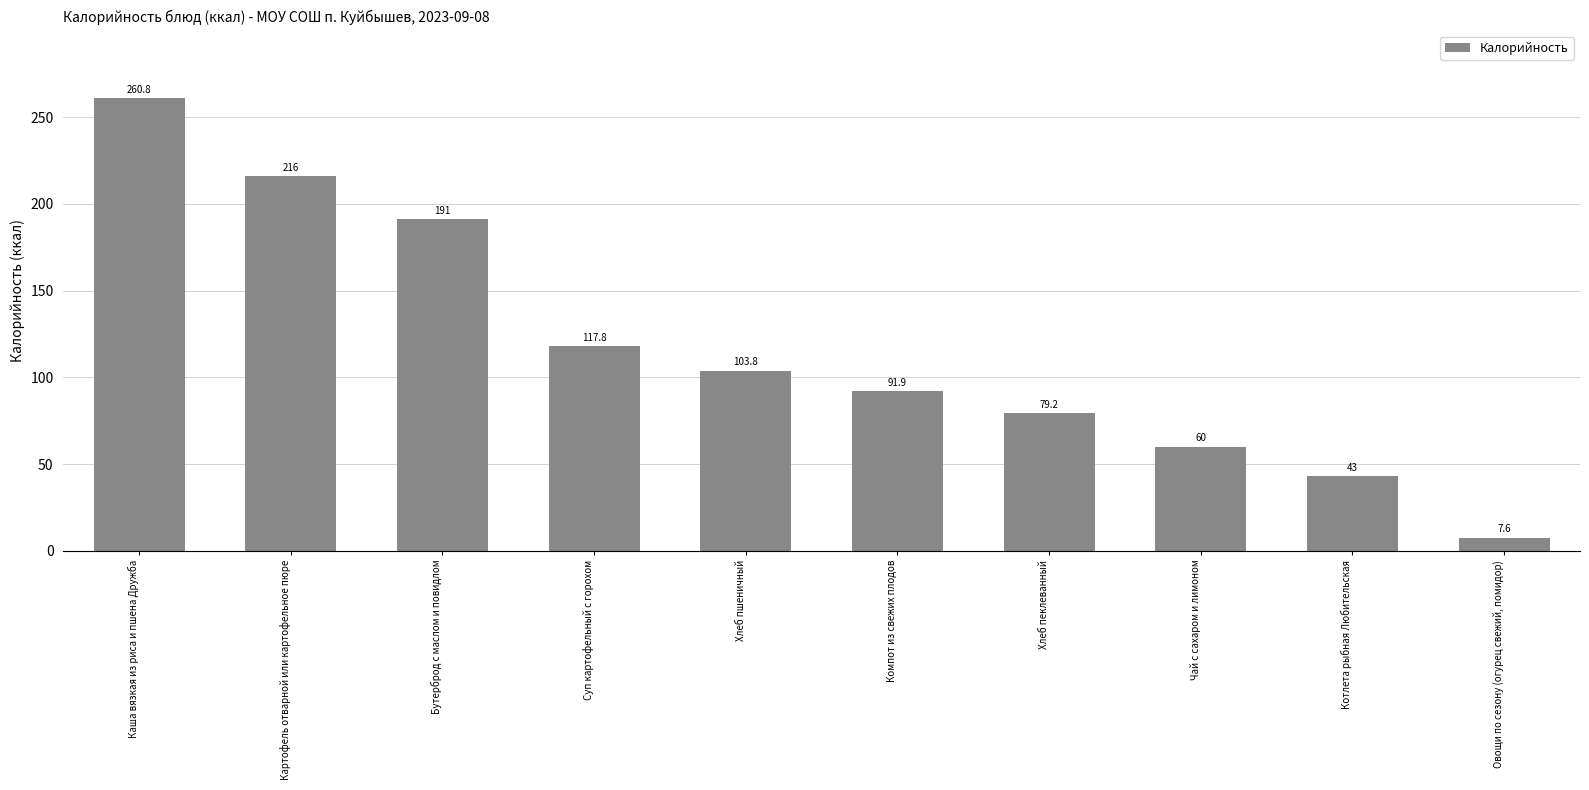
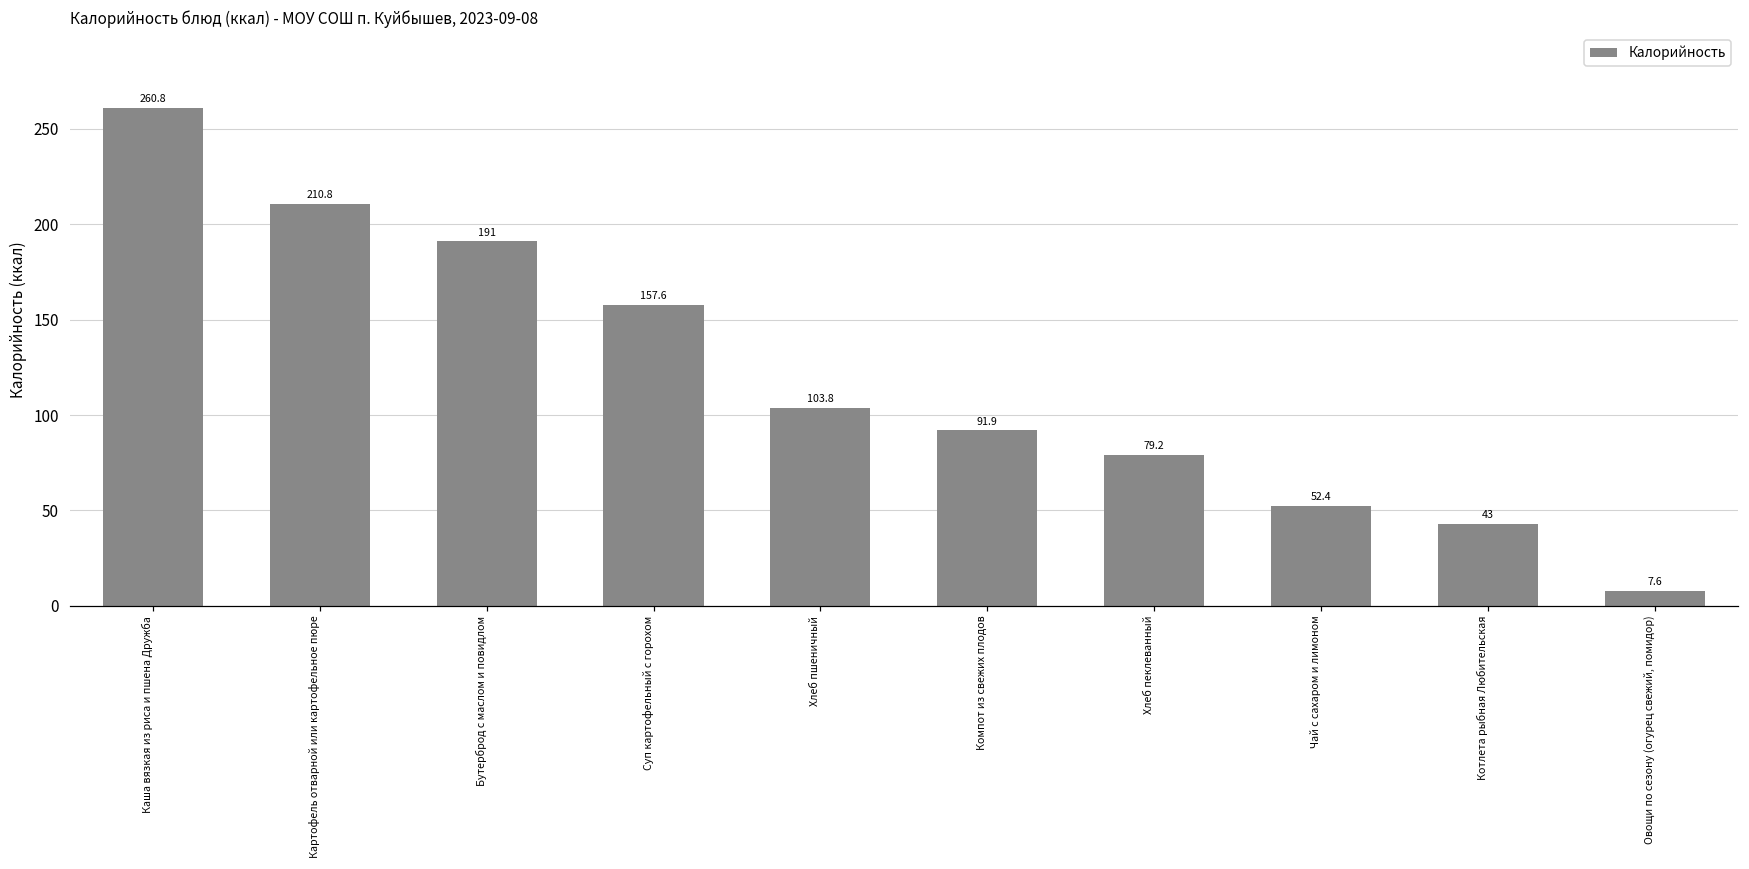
Картофель отварной или картофельное пюре: 216 -> 210.8
Суп картофельный с горохом: 117.8 -> 157.6
Чай с сахаром и лимоном: 60 -> 52.4
